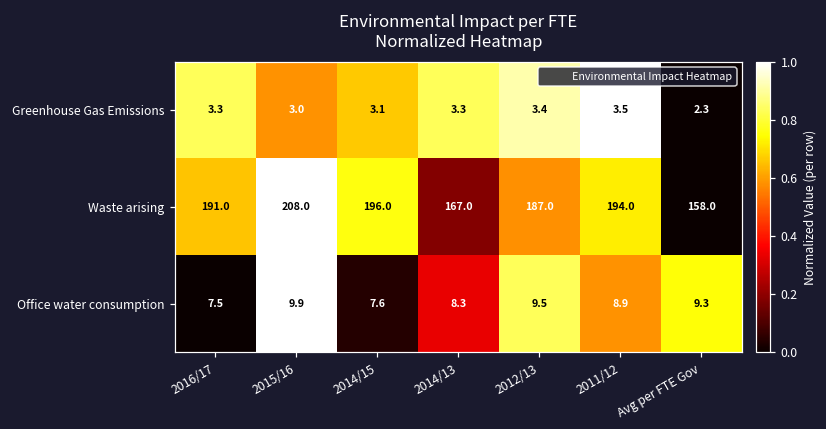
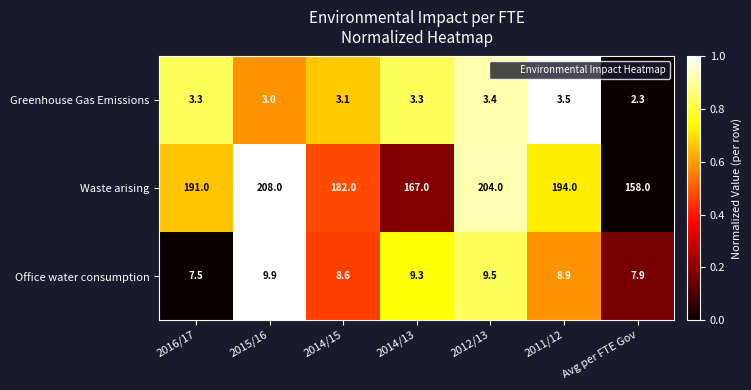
Waste arising, 2014/15: 196.0 -> 182.0
Waste arising, 2012/13: 187.0 -> 204.0
Office water consumption, 2014/15: 7.6 -> 8.6
Office water consumption, 2014/13: 8.3 -> 9.3
Office water consumption, Avg per FTE Gov: 9.3 -> 7.9
